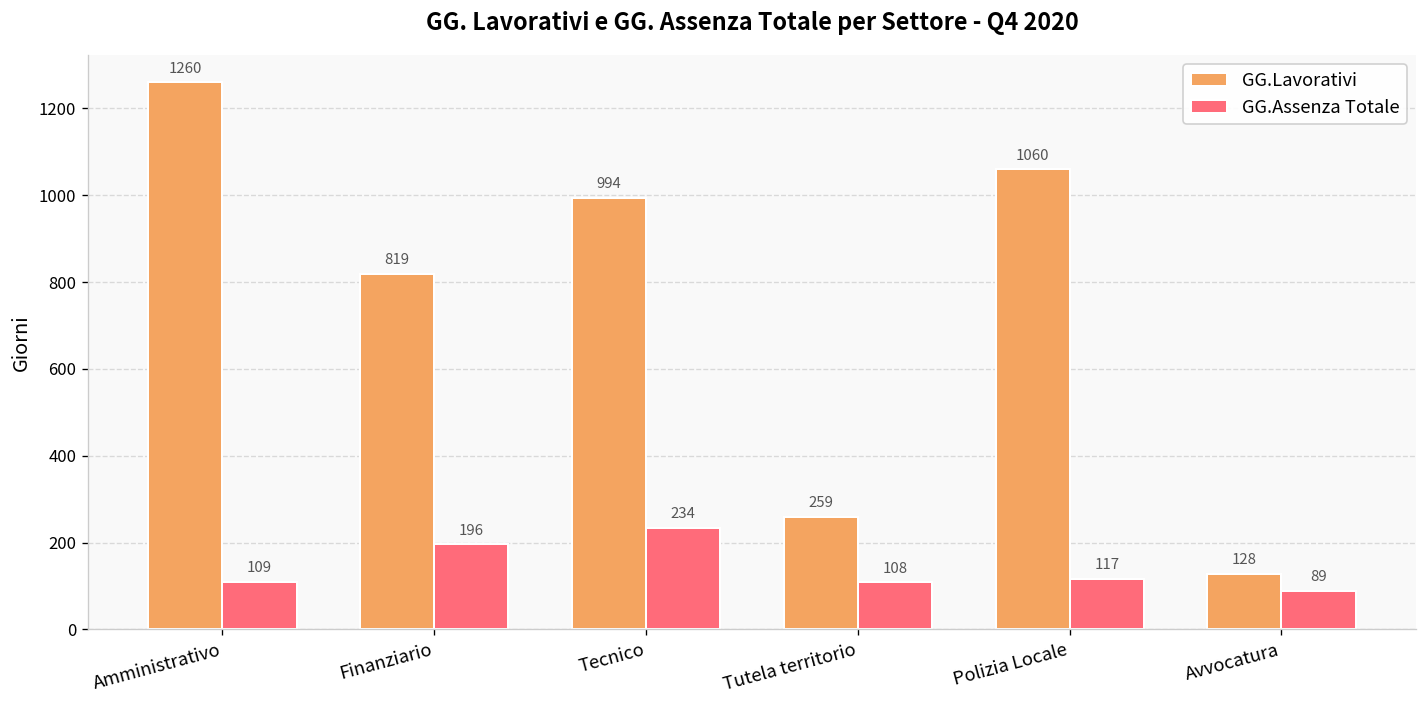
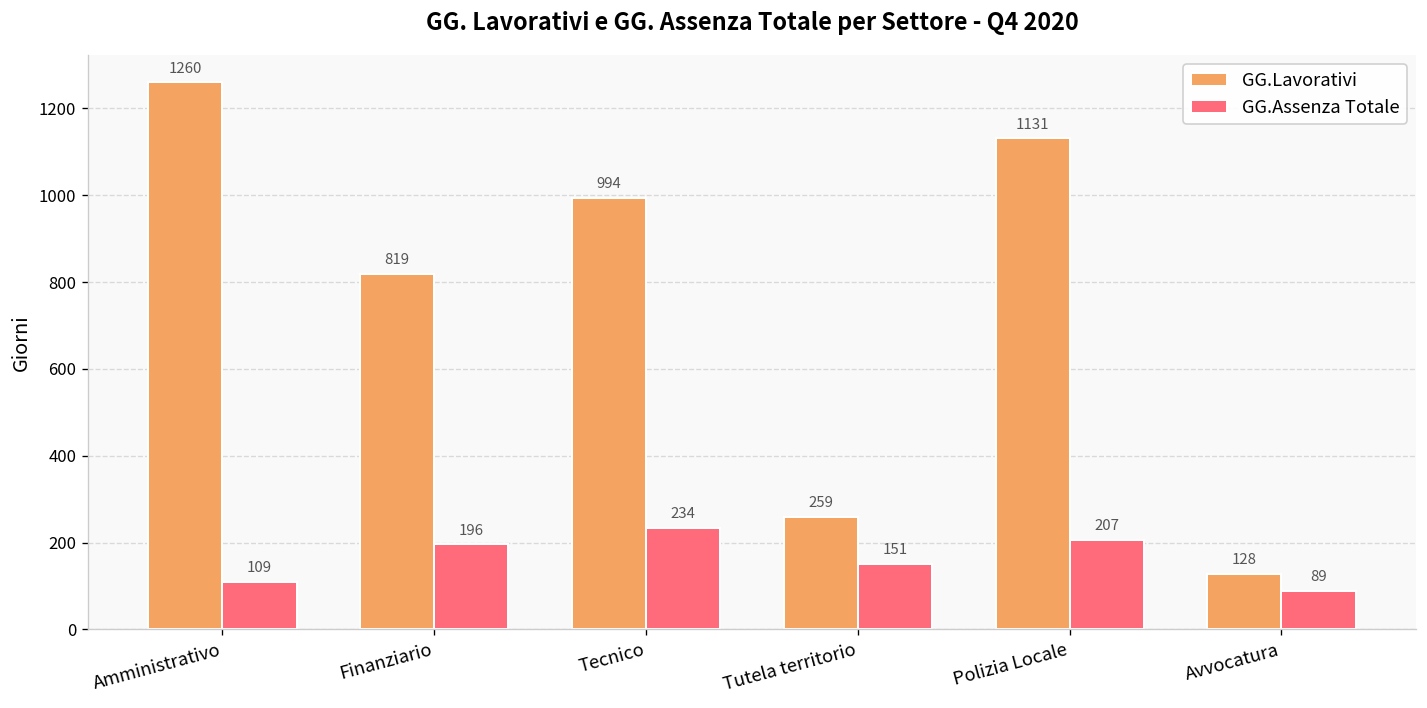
GG.Assenza Totale, Tutela territorio: 108 -> 151
GG.Lavorativi, Polizia Locale: 1060 -> 1131
GG.Assenza Totale, Polizia Locale: 117 -> 207
